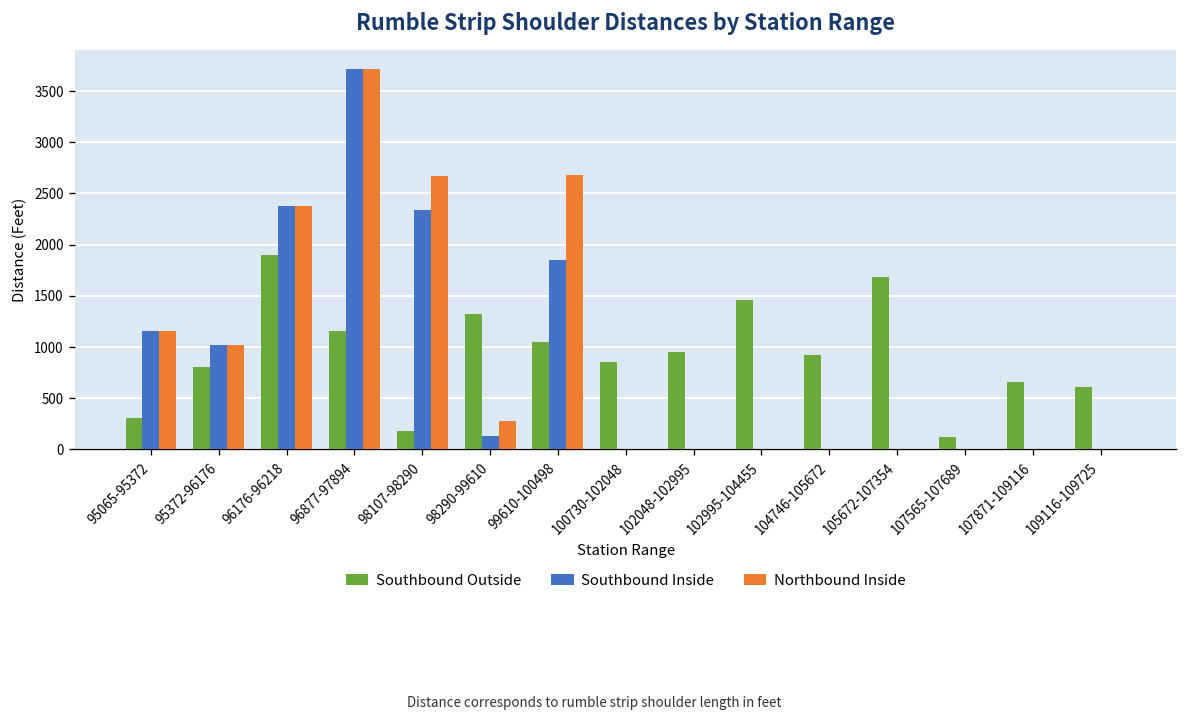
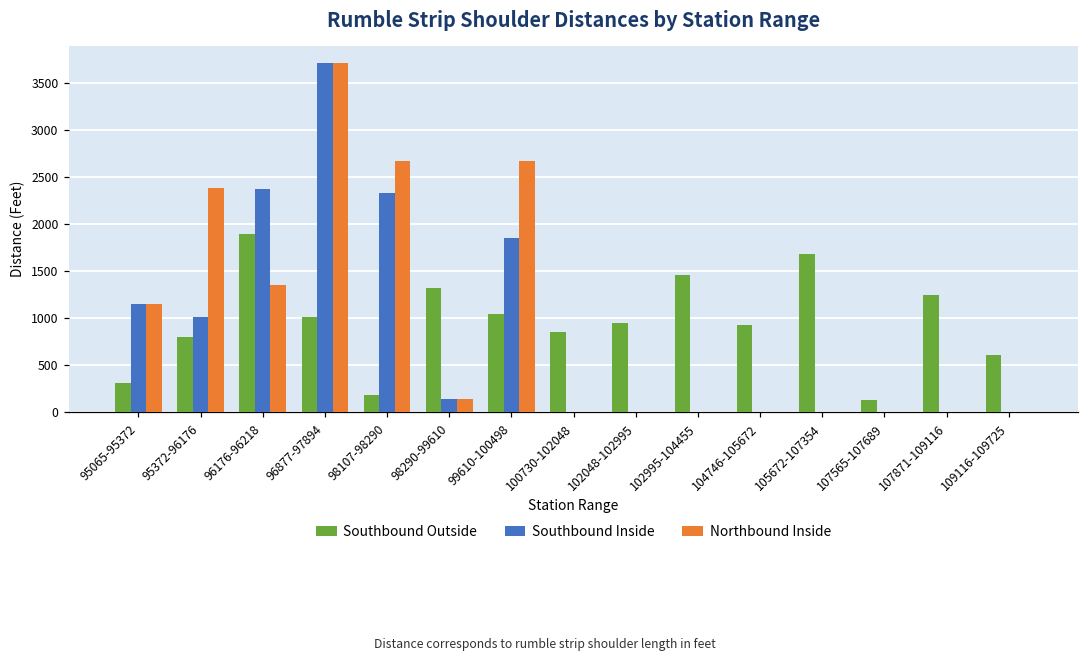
Northbound Inside, 95372-96176: 1000 -> 2400
Northbound Inside, 96176-96218: 2400 -> 1400
Southbound Outside, 96877-97894: 1200 -> 1000
Northbound Inside, 98290-99610: 300 -> 100
Southbound Outside, 107871-109116: 700 -> 1200
